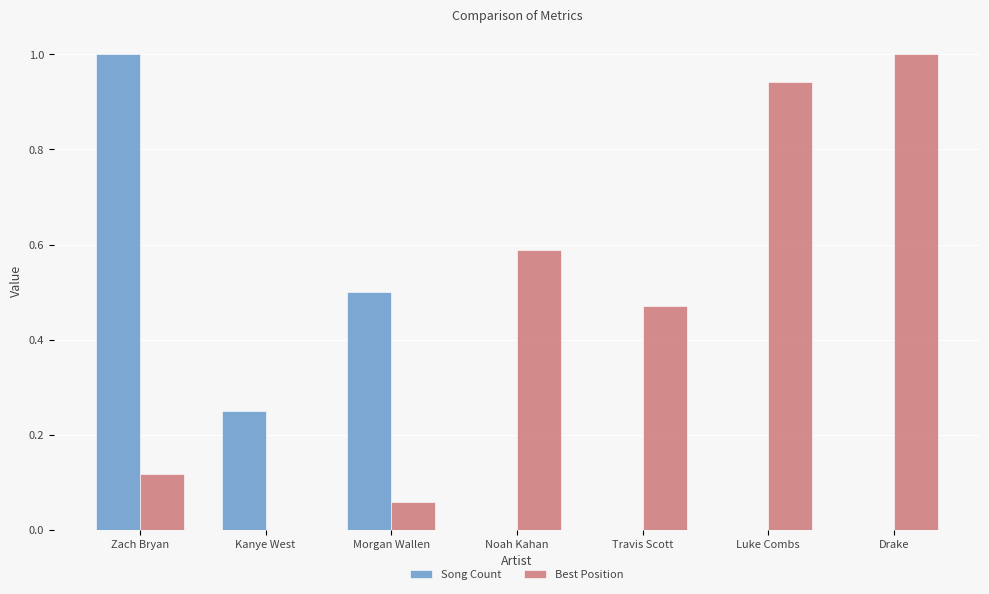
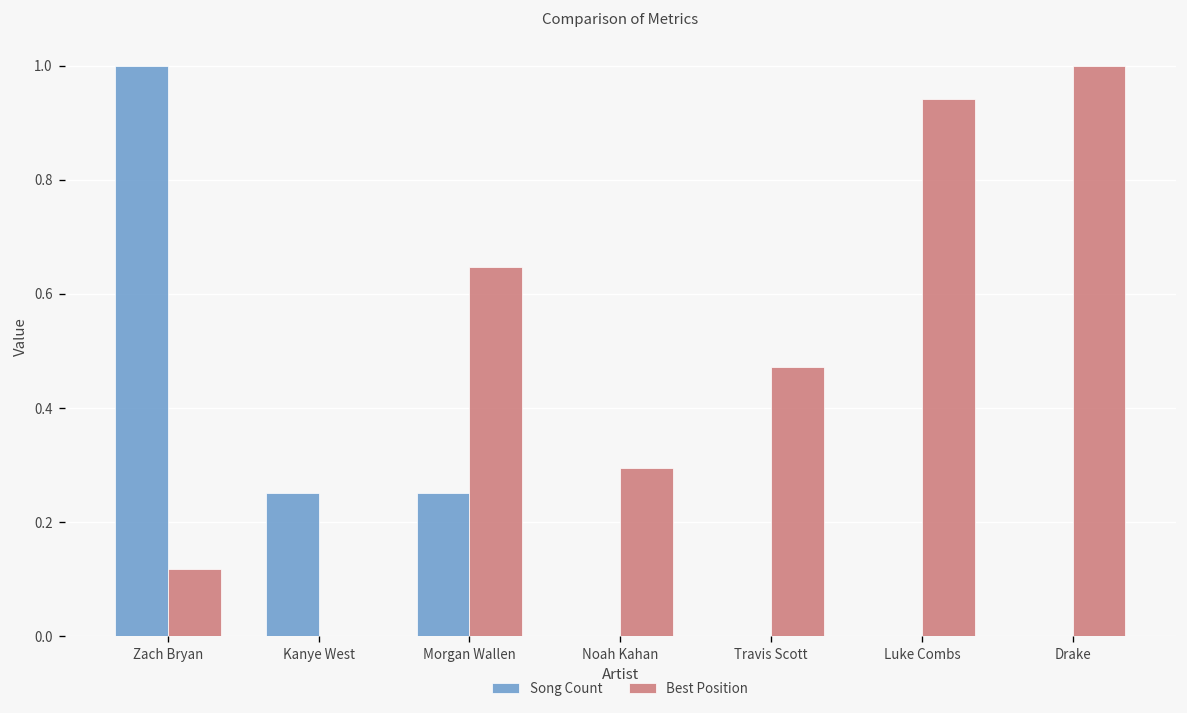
Song Count, Morgan Wallen: 0.50 -> 0.25
Best Position, Morgan Wallen: 0.06 -> 0.65
Best Position, Noah Kahan: 0.59 -> 0.29
